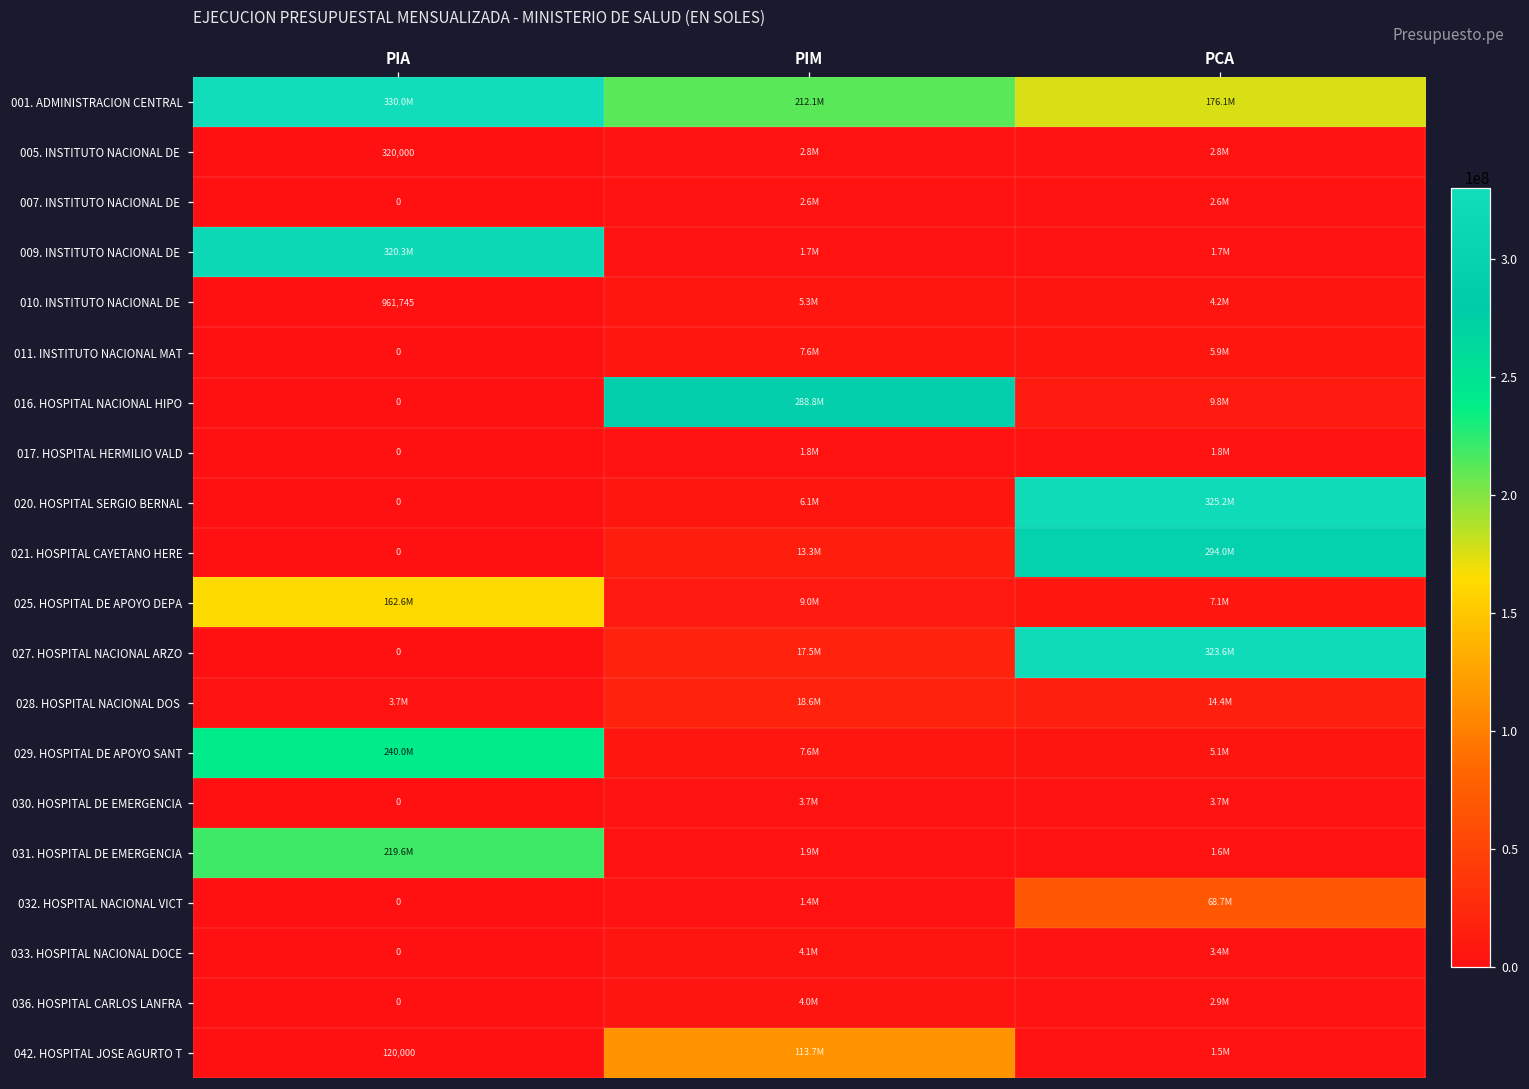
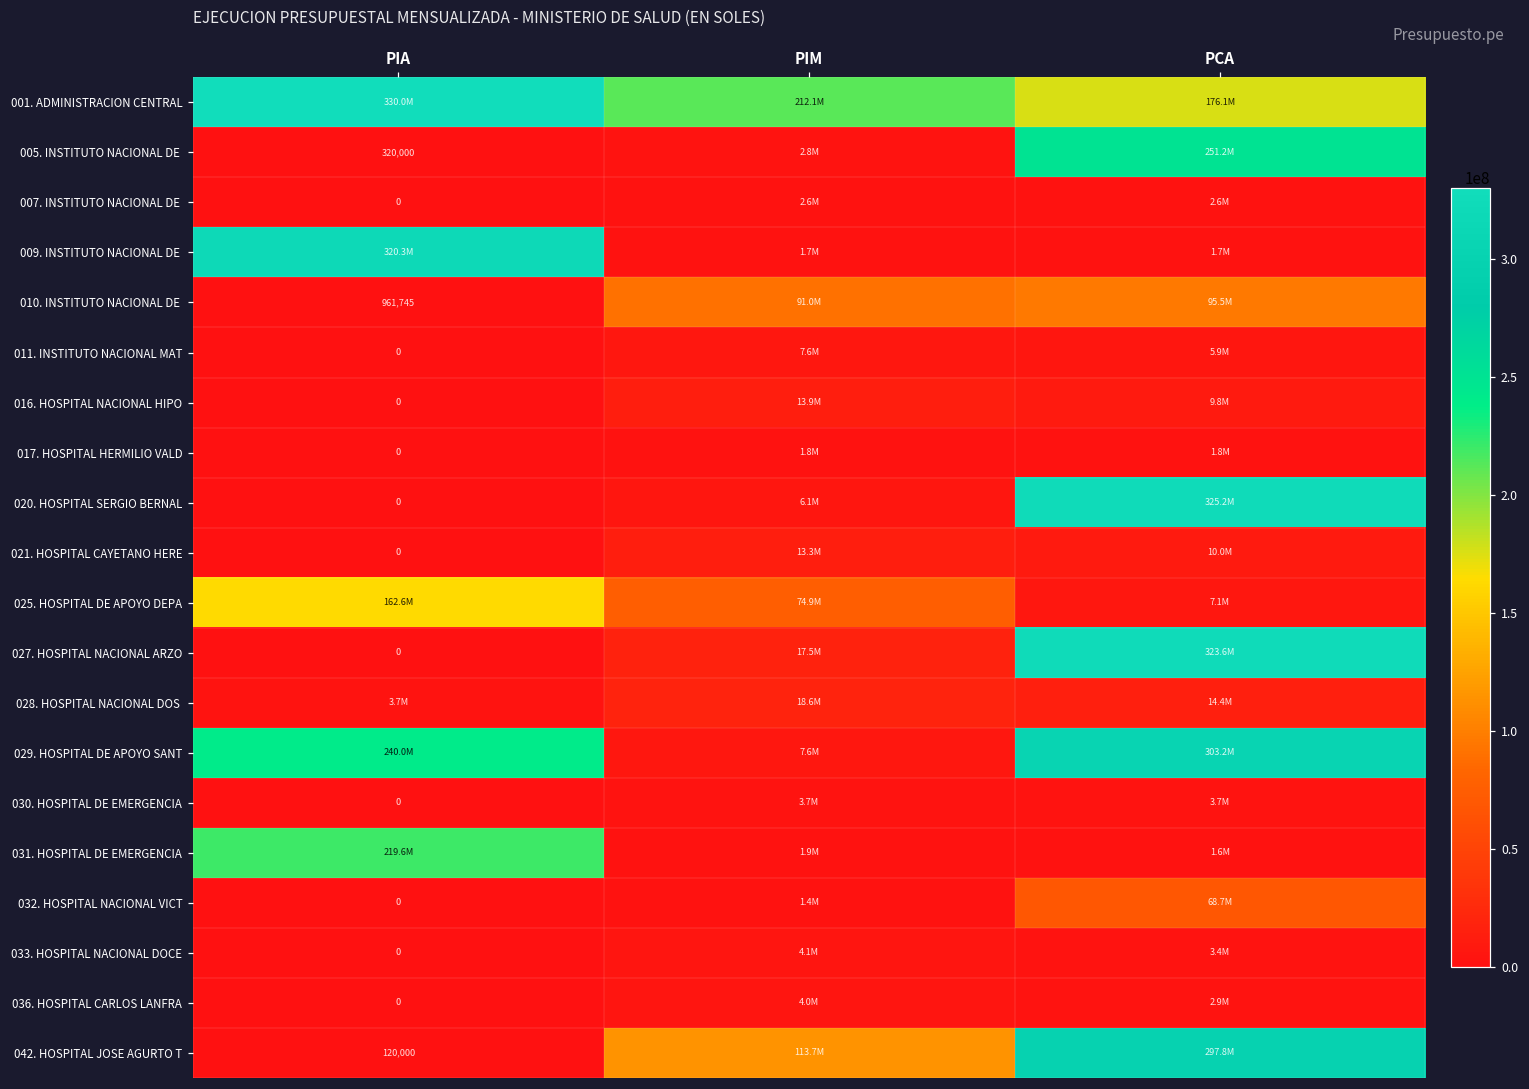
005. INSTITUTO NACIONAL DE, PCA: 2.8M -> 251.2M
010. INSTITUTO NACIONAL DE, PIM: 5.3M -> 91.0M
010. INSTITUTO NACIONAL DE, PCA: 4.2M -> 95.5M
016. HOSPITAL NACIONAL HIPO, PIM: 288.8M -> 13.9M
021. HOSPITAL CAYETANO HERE, PCA: 294.0M -> 10.0M
025. HOSPITAL DE APOYO DEPA, PIM: 9.0M -> 74.9M
029. HOSPITAL DE APOYO SANT, PCA: 5.1M -> 303.2M
042. HOSPITAL JOSE AGURTO T, PCA: 1.5M -> 297.8M
